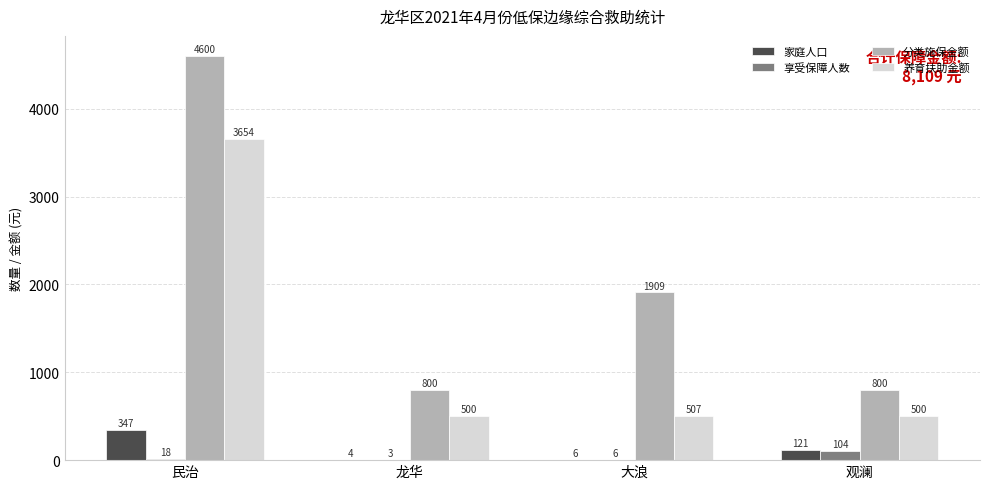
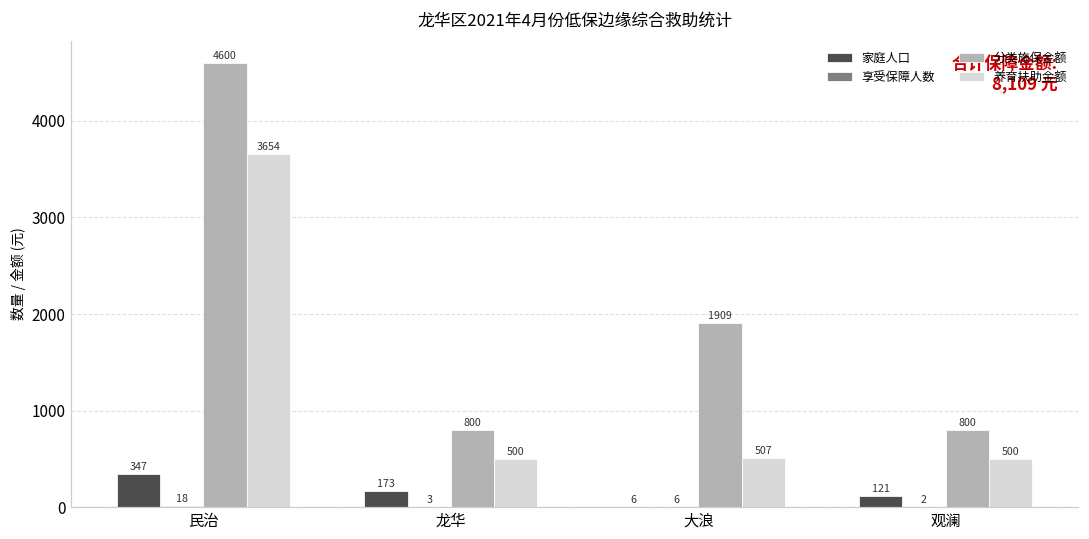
家庭人口, 龙华: 4 -> 173
享受保障人数, 观澜: 104 -> 2
